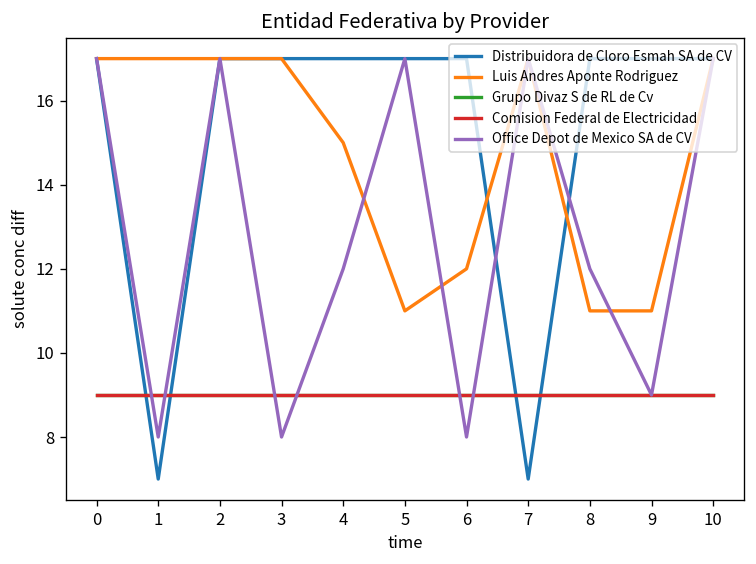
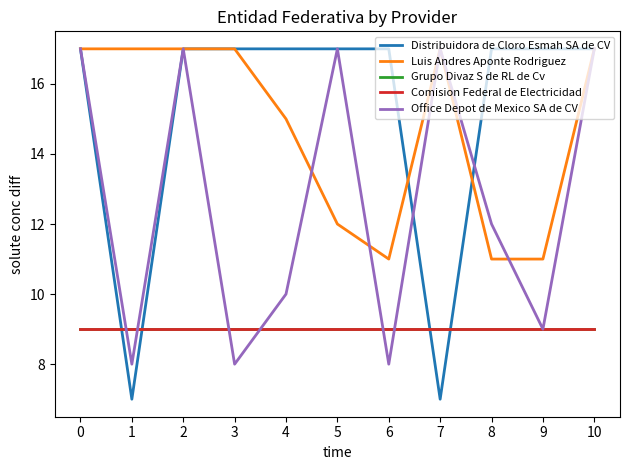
Office Depot de Mexico SA de CV, 4: 12 -> 10
Luis Andres Aponte Rodriguez, 5: 11 -> 12
Luis Andres Aponte Rodriguez, 6: 12 -> 11
